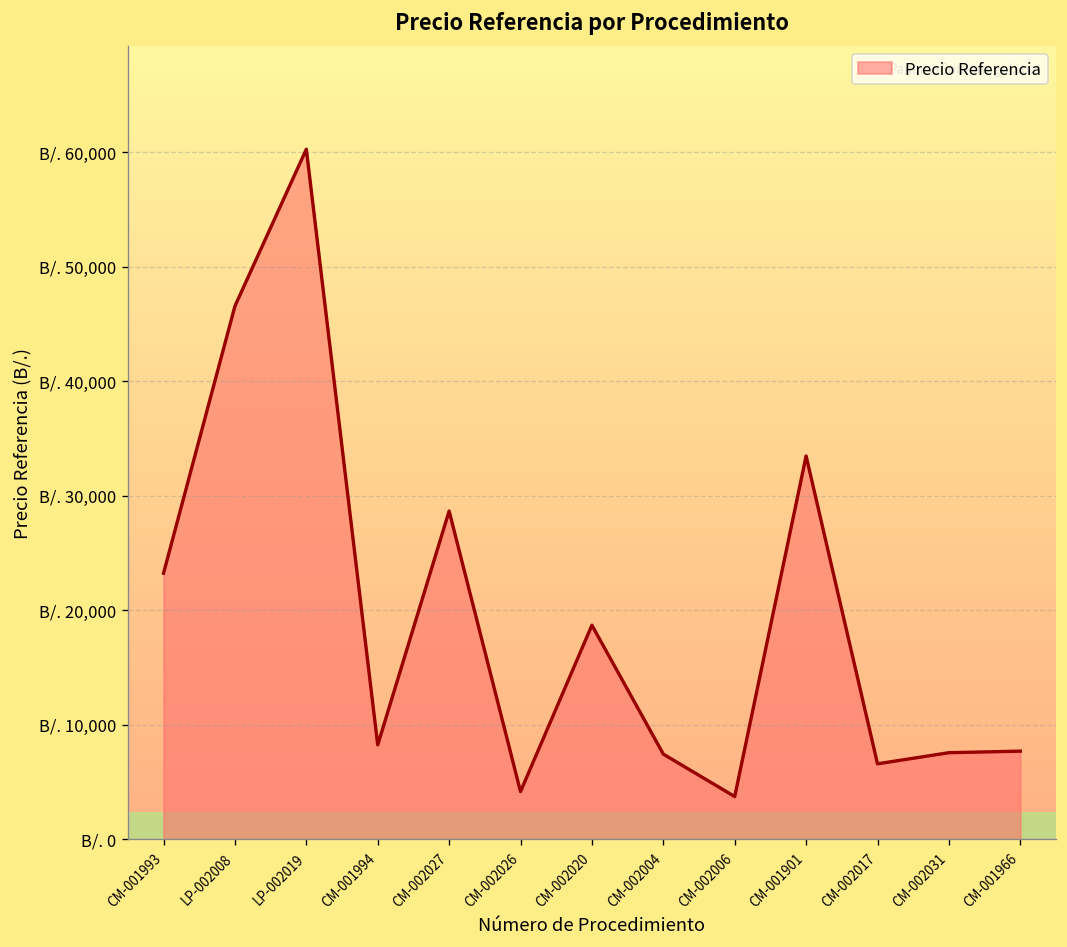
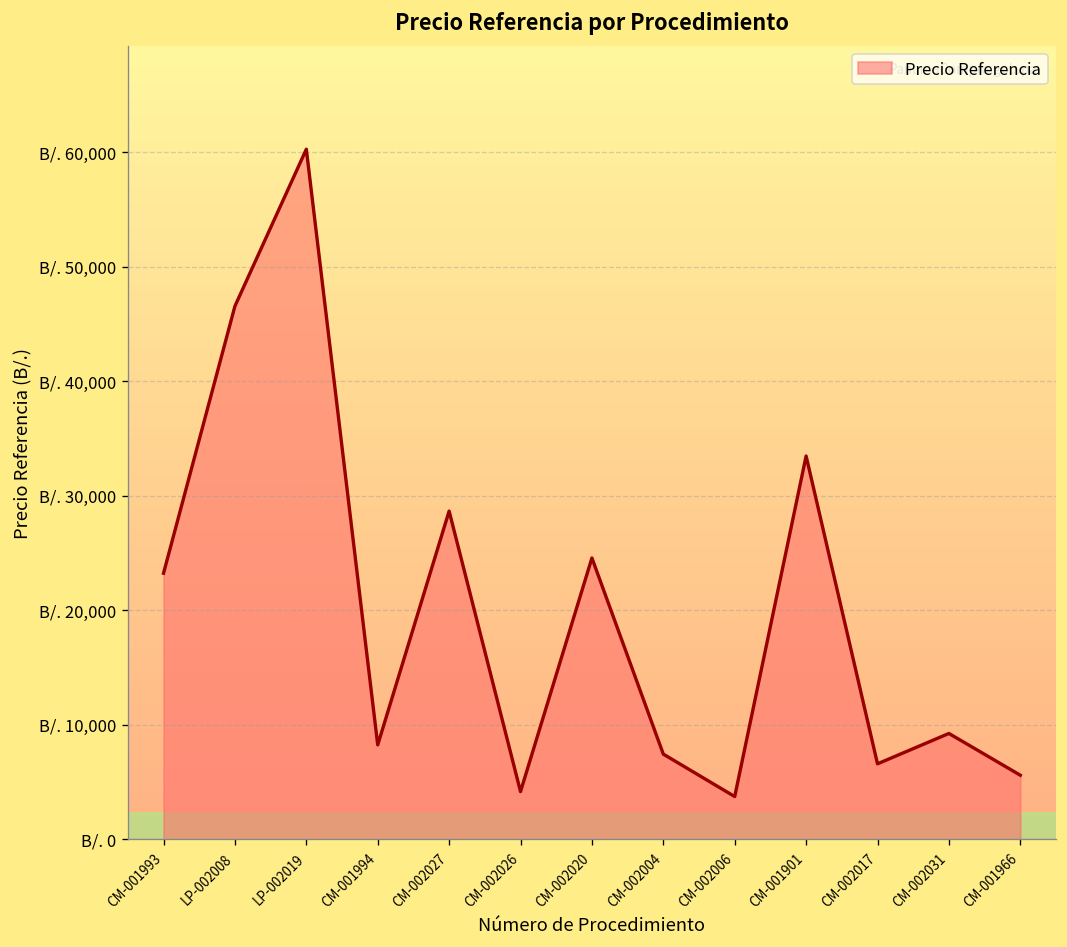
CM-002020: B/. 19,000 -> B/. 25,000
CM-002031: B/. 8,000 -> B/. 9,000
CM-001966: B/. 8,000 -> B/. 6,000
